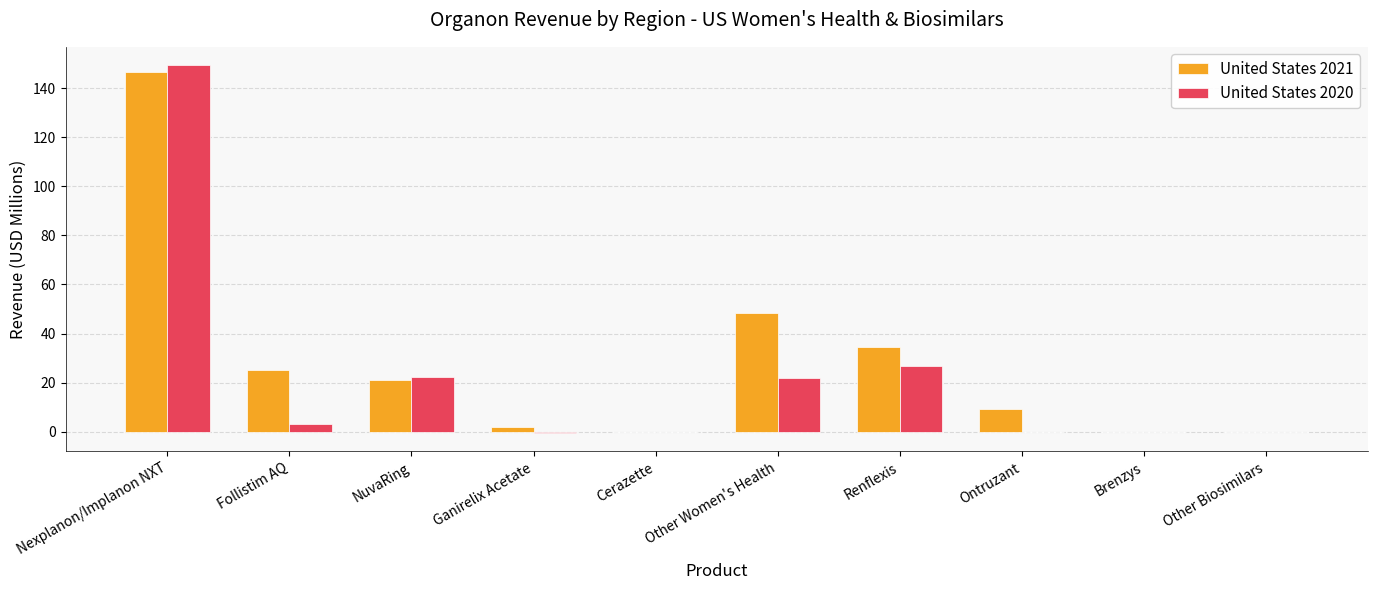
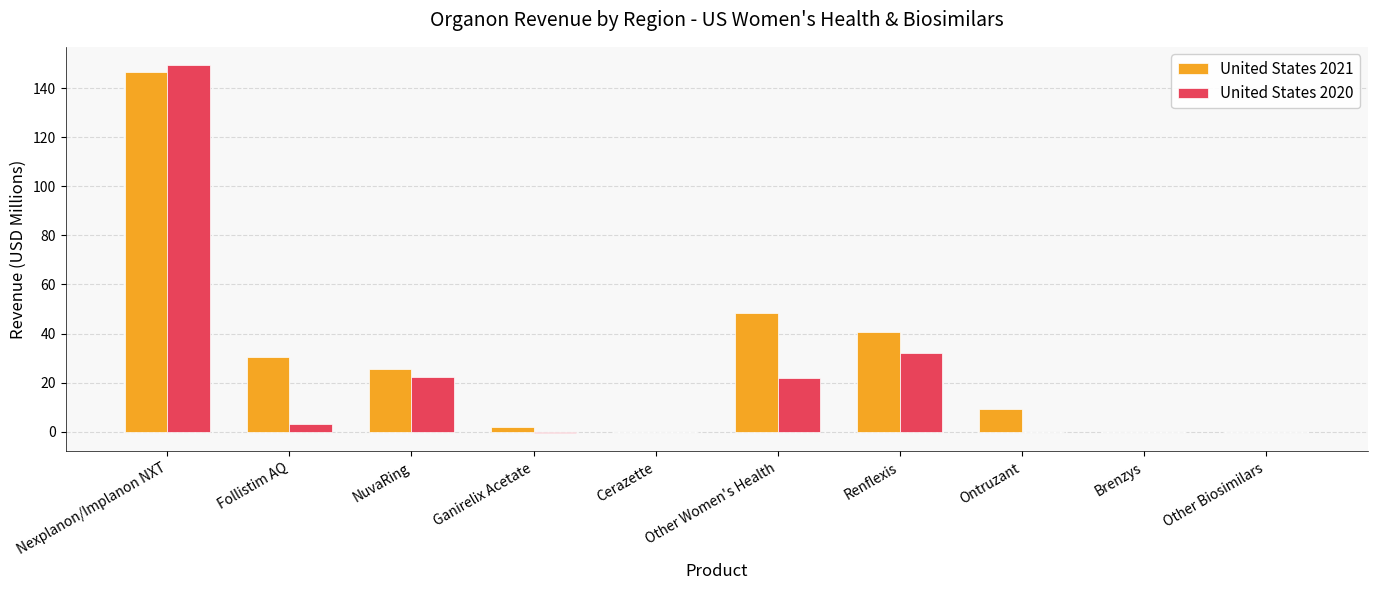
United States 2021, Follistim AQ: 25 -> 30
United States 2021, NuvaRing: 21 -> 25
United States 2021, Renflexis: 35 -> 41
United States 2020, Renflexis: 27 -> 32
